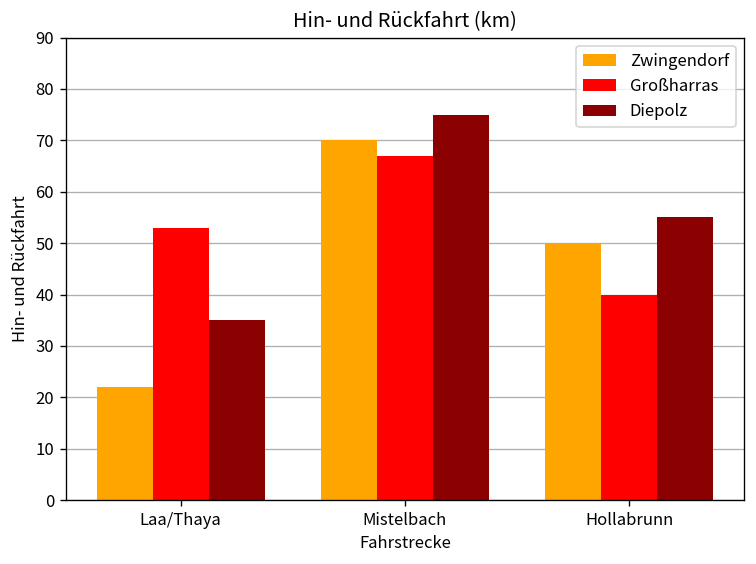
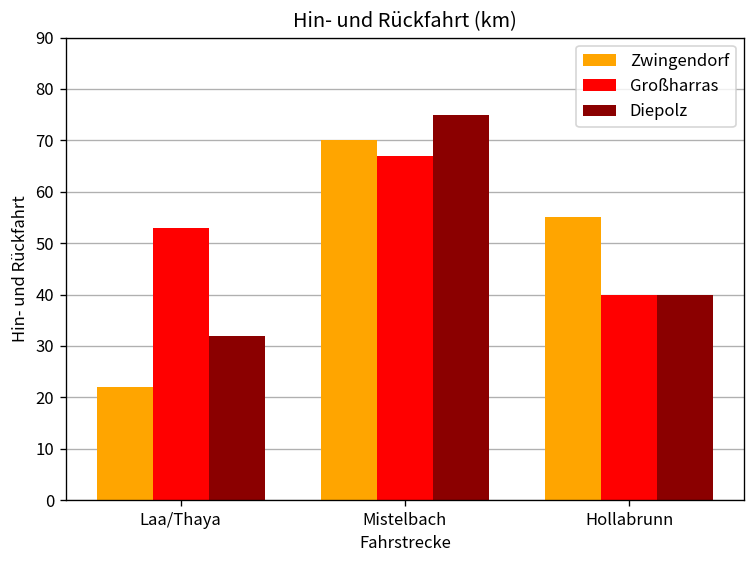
Diepolz, Laa/Thaya: 35 -> 32
Zwingendorf, Hollabrunn: 50 -> 55
Diepolz, Hollabrunn: 55 -> 40
